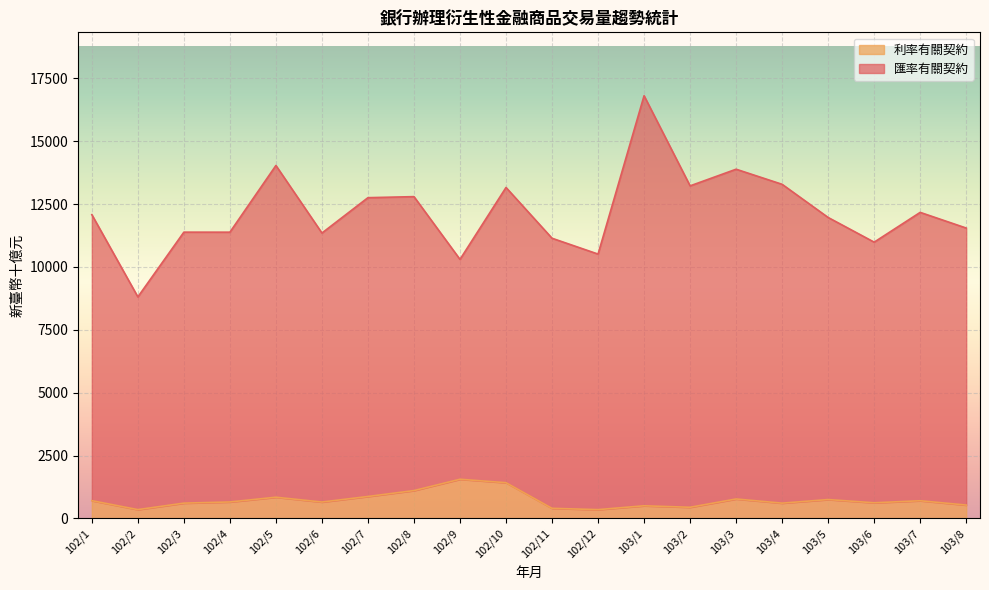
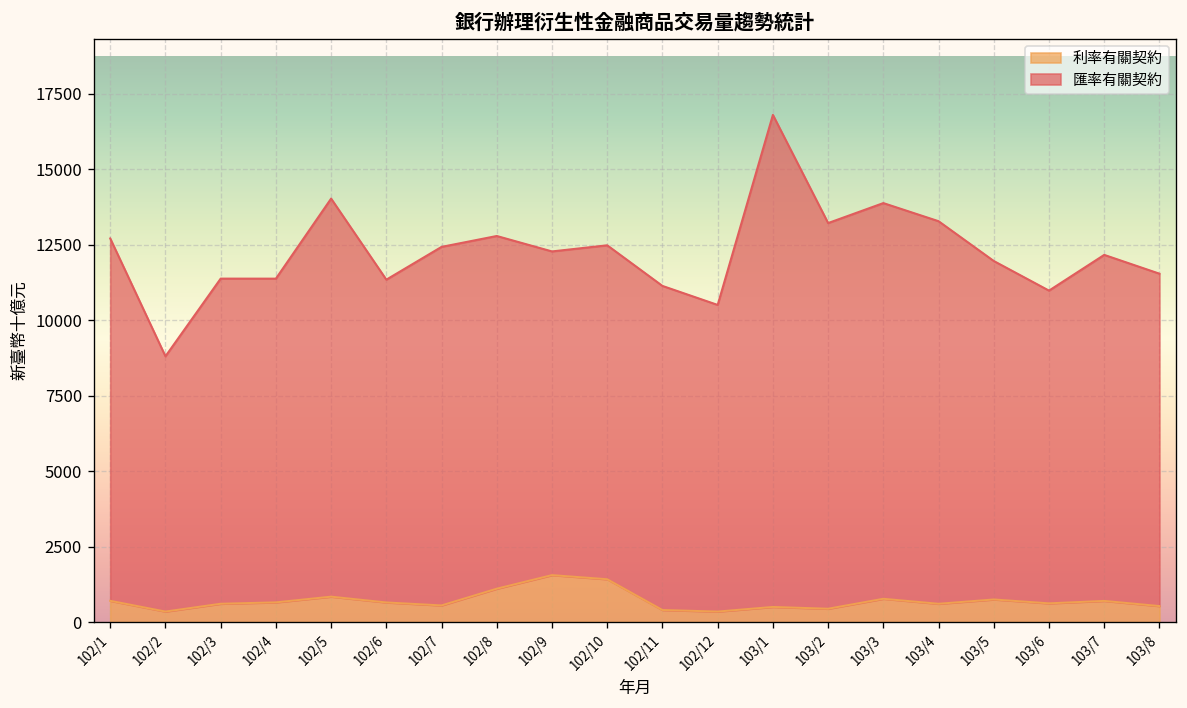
匯率有關契約, 102/1: 11400 -> 12000
利率有關契約, 102/7: 900 -> 600
匯率有關契約, 102/9: 8700 -> 10700
匯率有關契約, 102/10: 11700 -> 11100
